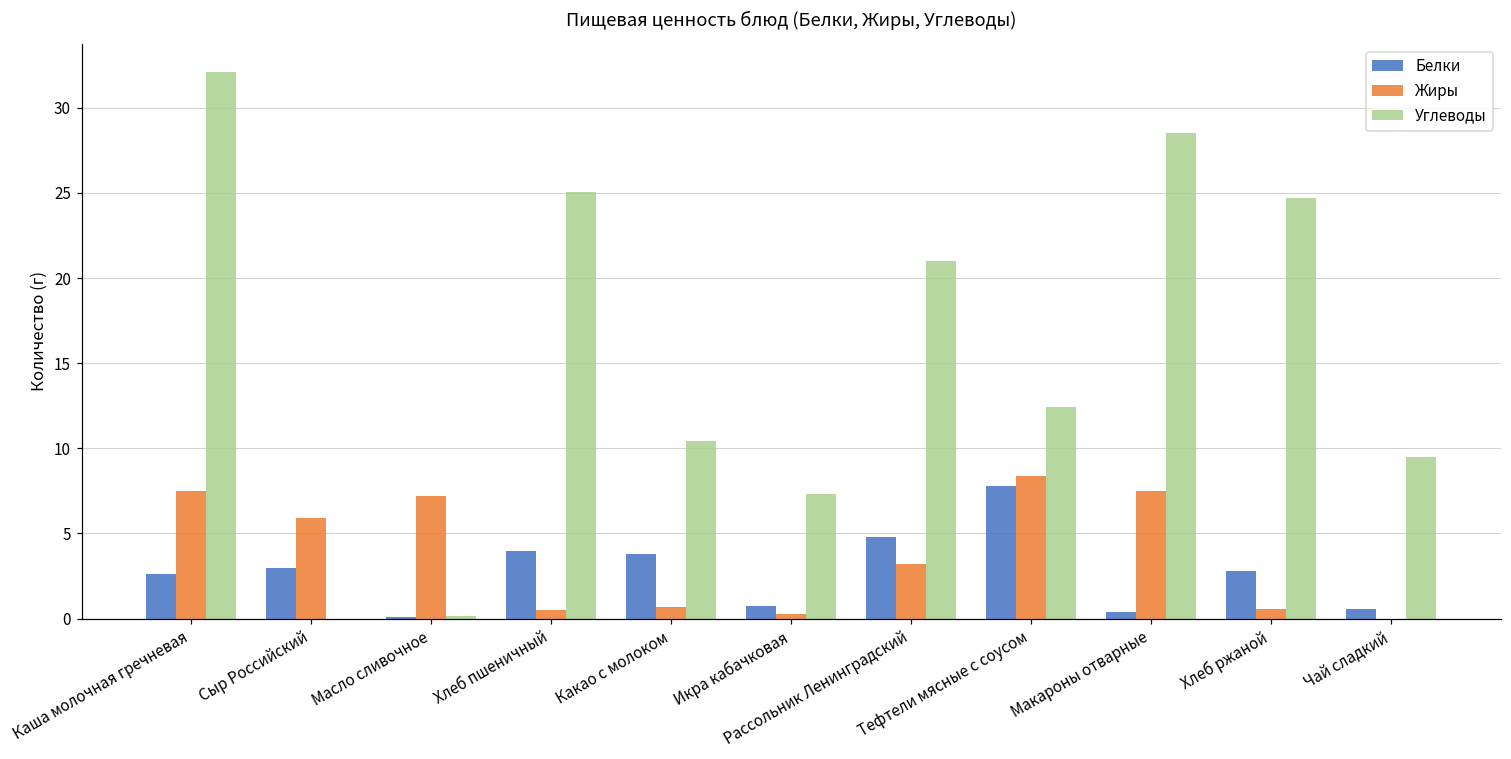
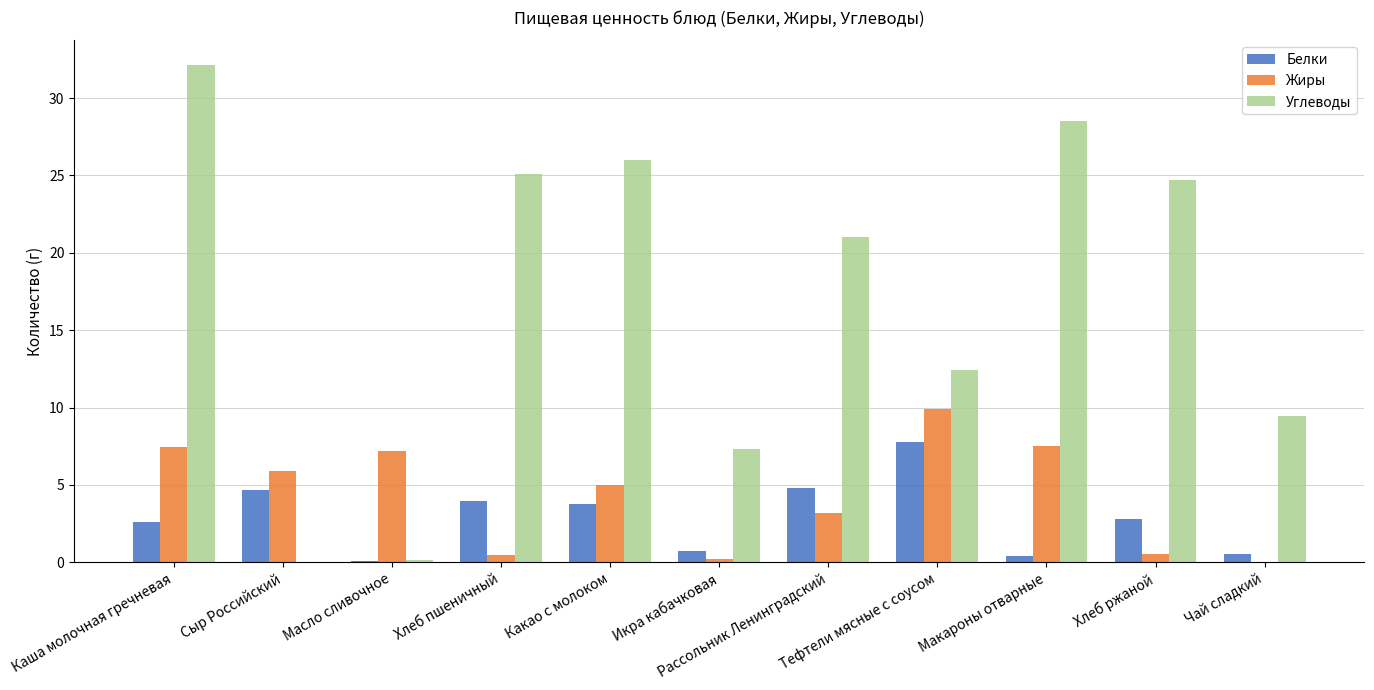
Белки, Сыр Российский: 3.0 -> 4.6
Жиры, Какао с молоком: 0.7 -> 5.0
Углеводы, Какао с молоком: 10.4 -> 26.0
Жиры, Тефтели мясные с соусом: 8.4 -> 9.9
